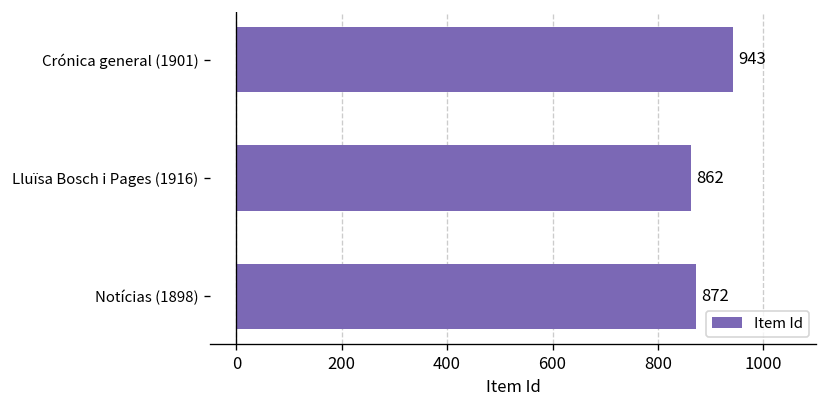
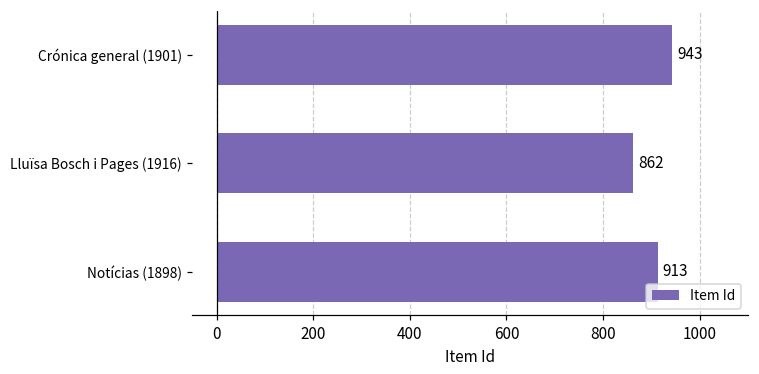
Notícias (1898): 872 -> 913
